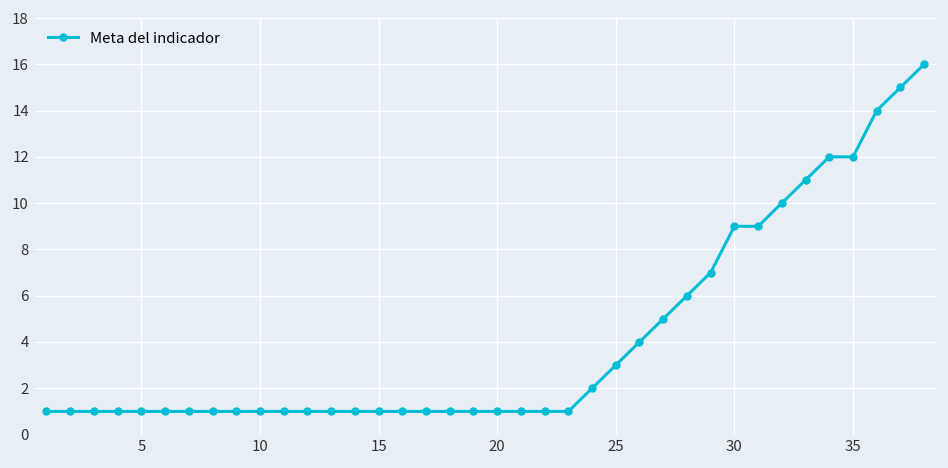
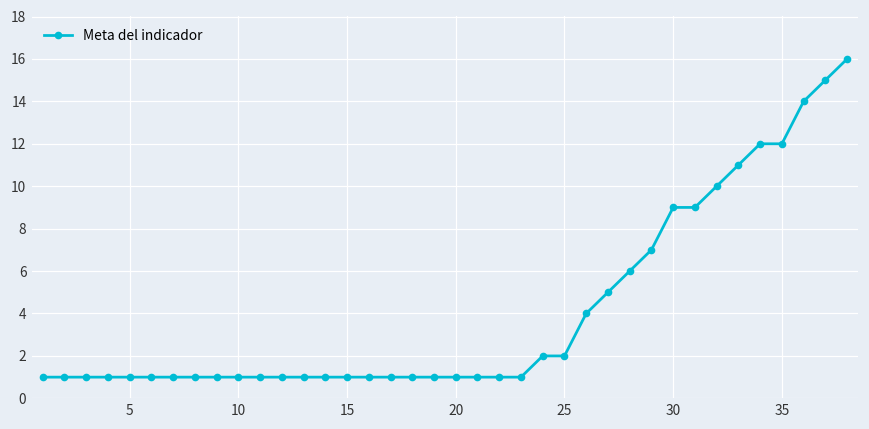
25: 3 -> 2
